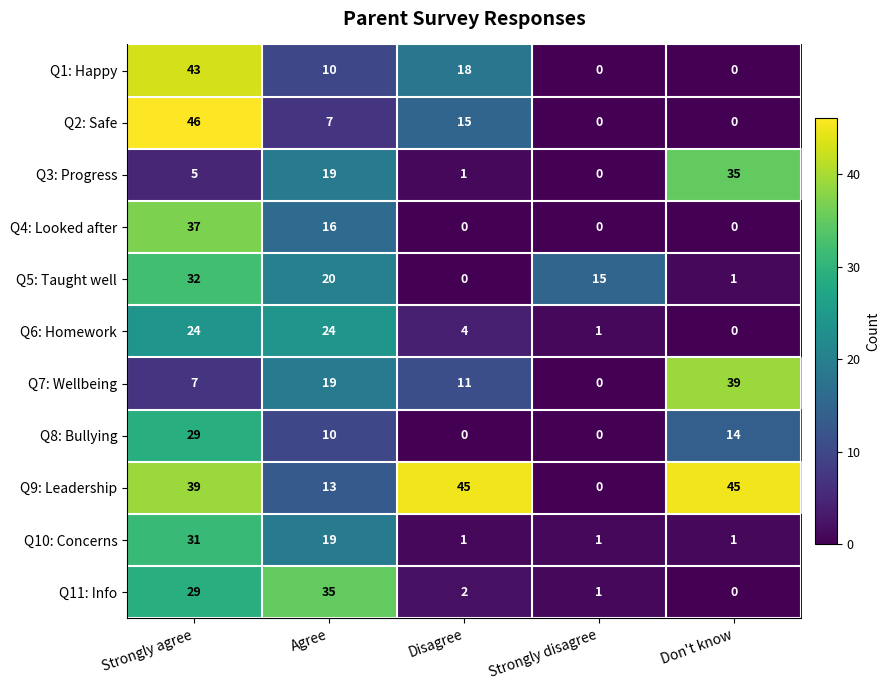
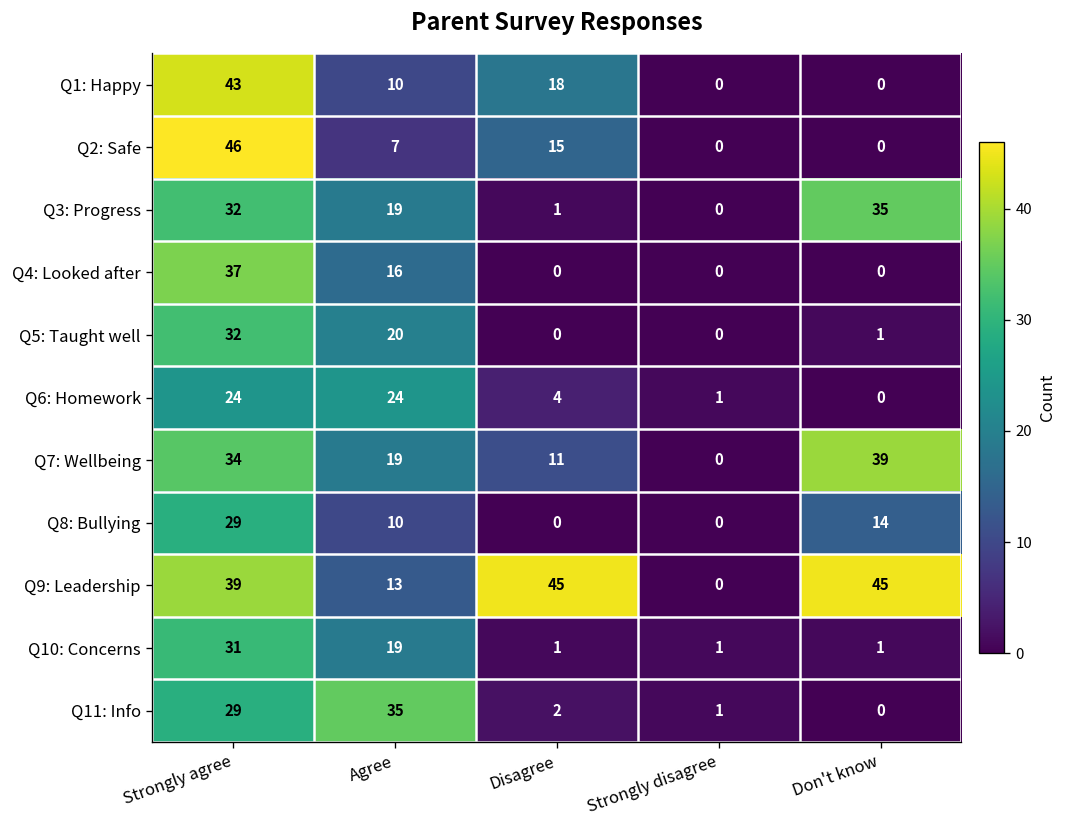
Q3: Progress, Strongly agree: 5 -> 32
Q5: Taught well, Strongly disagree: 15 -> 0
Q7: Wellbeing, Strongly agree: 7 -> 34
